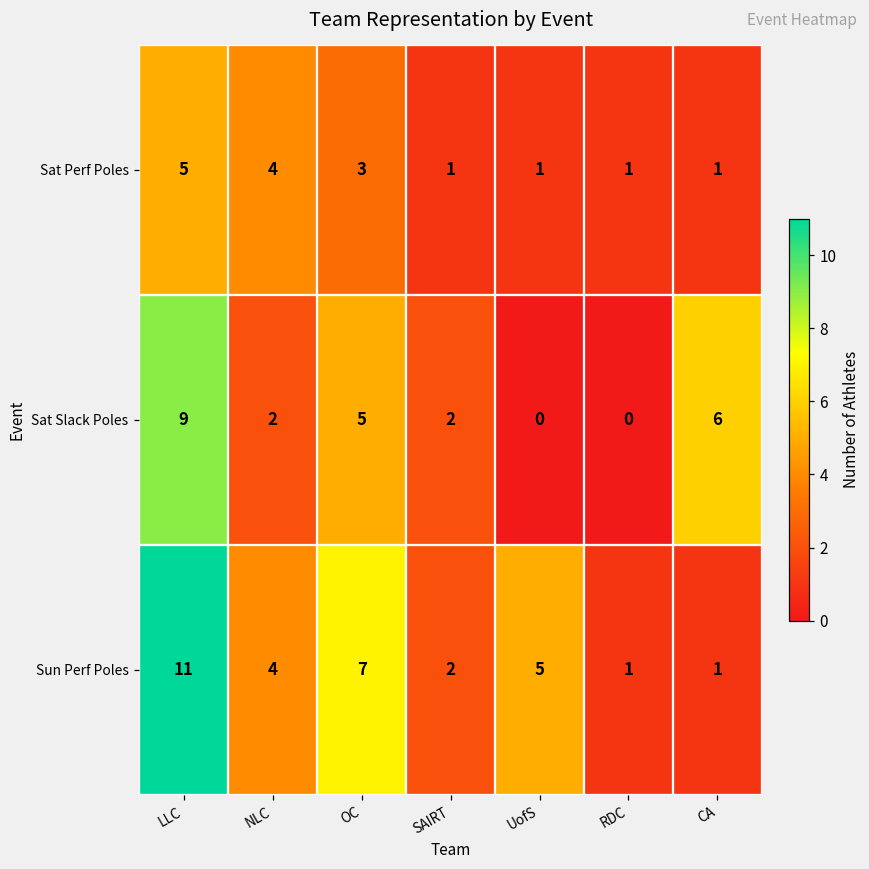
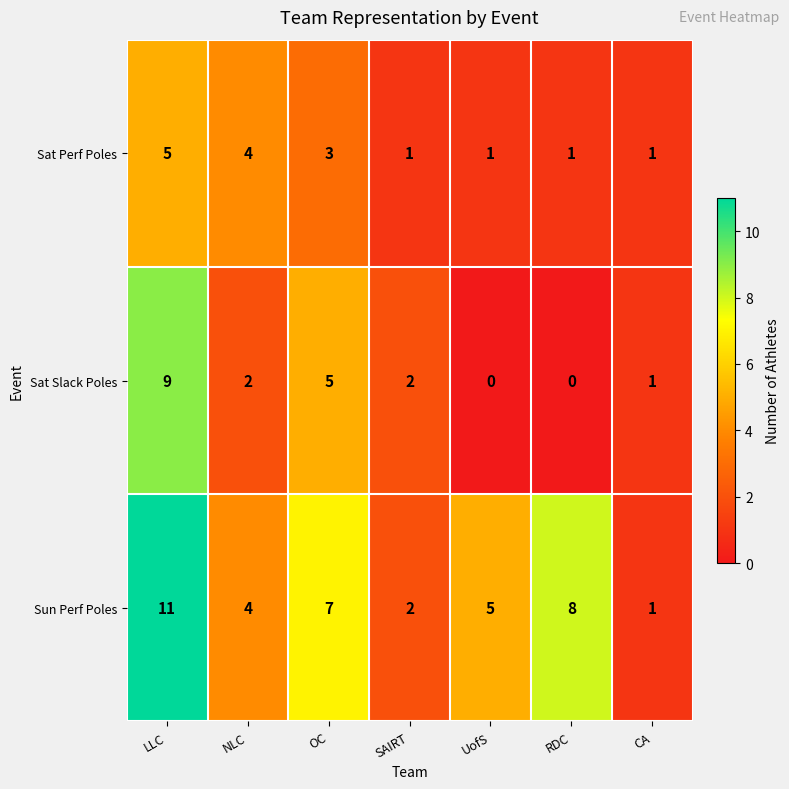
Sat Slack Poles, CA: 6 -> 1
Sun Perf Poles, RDC: 1 -> 8
